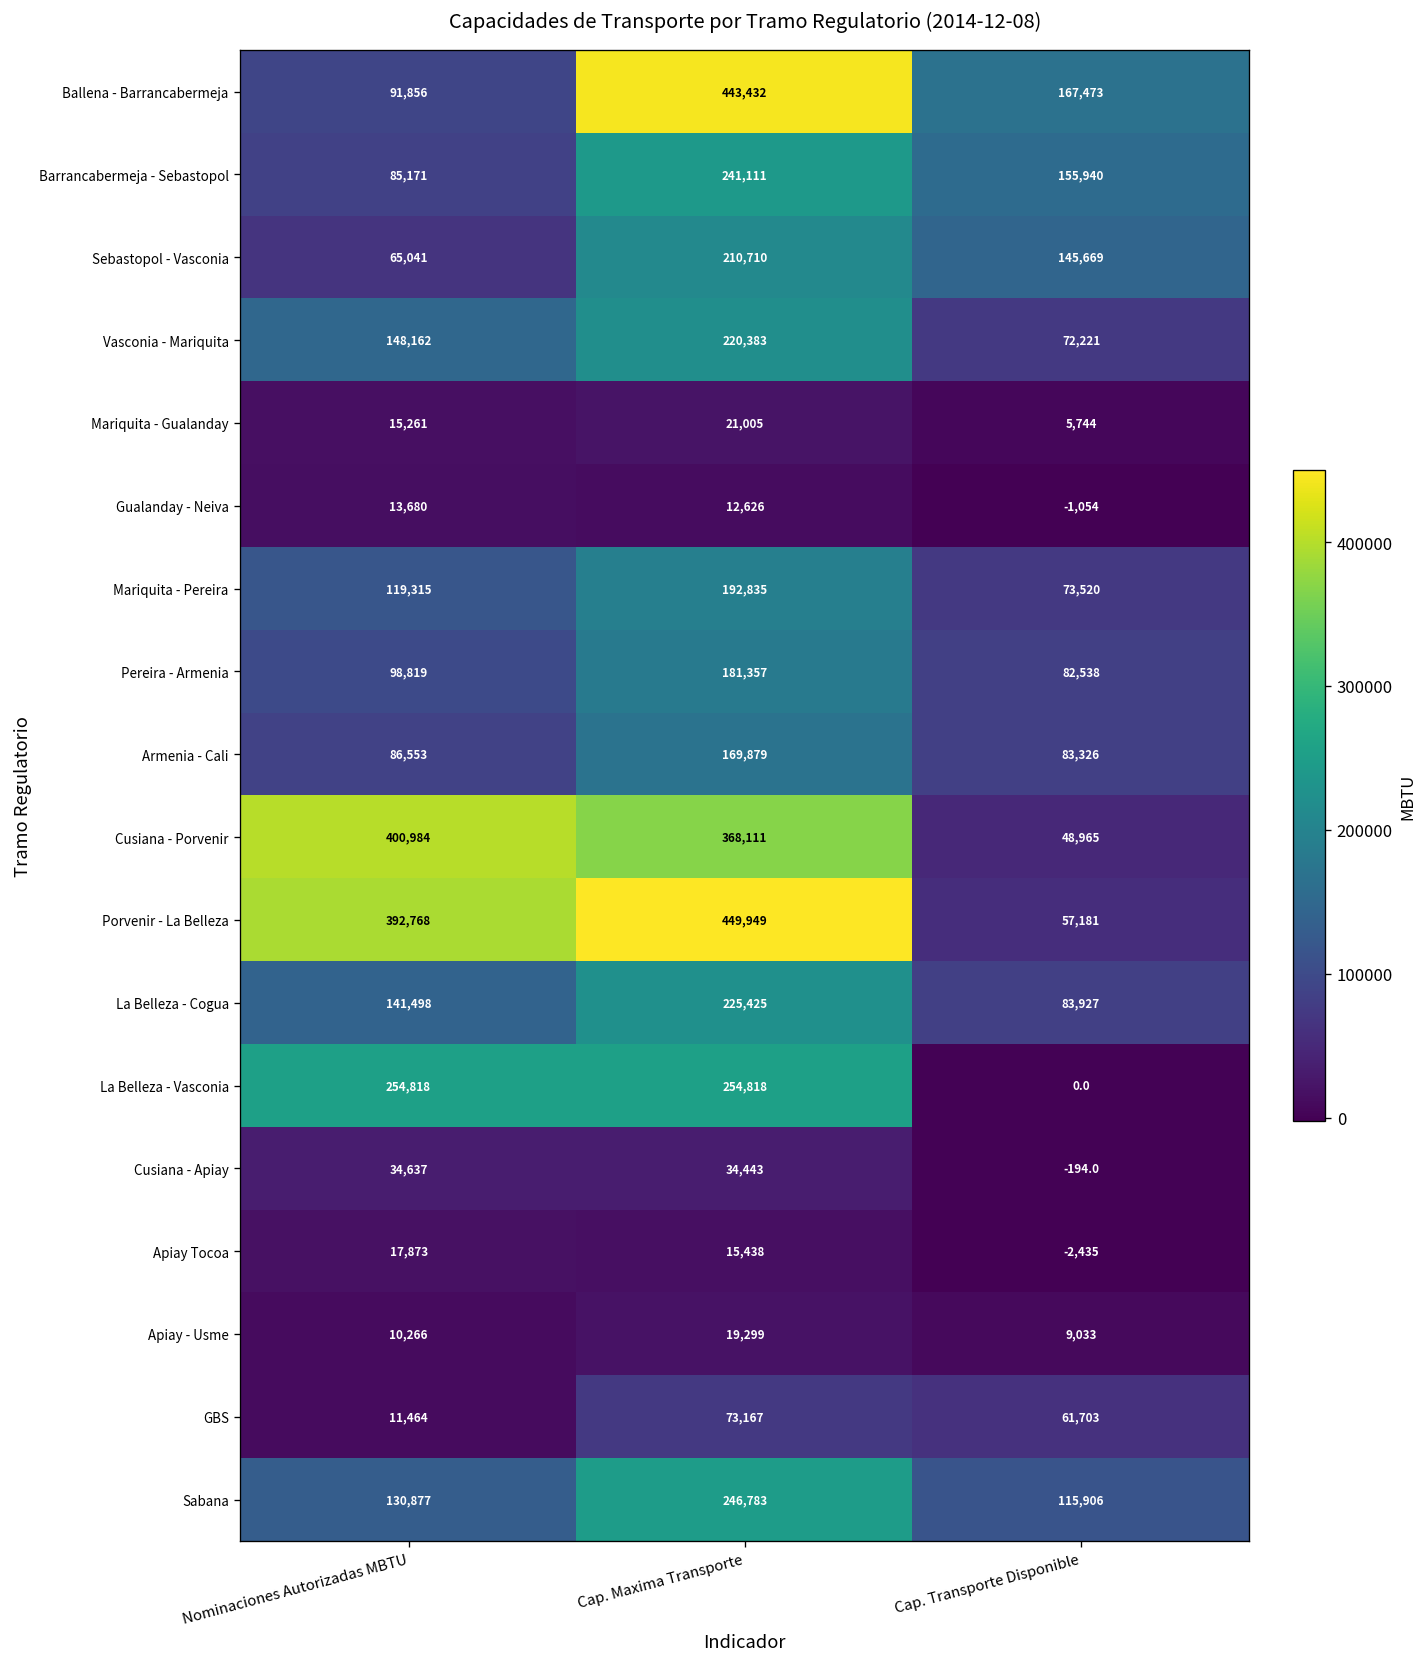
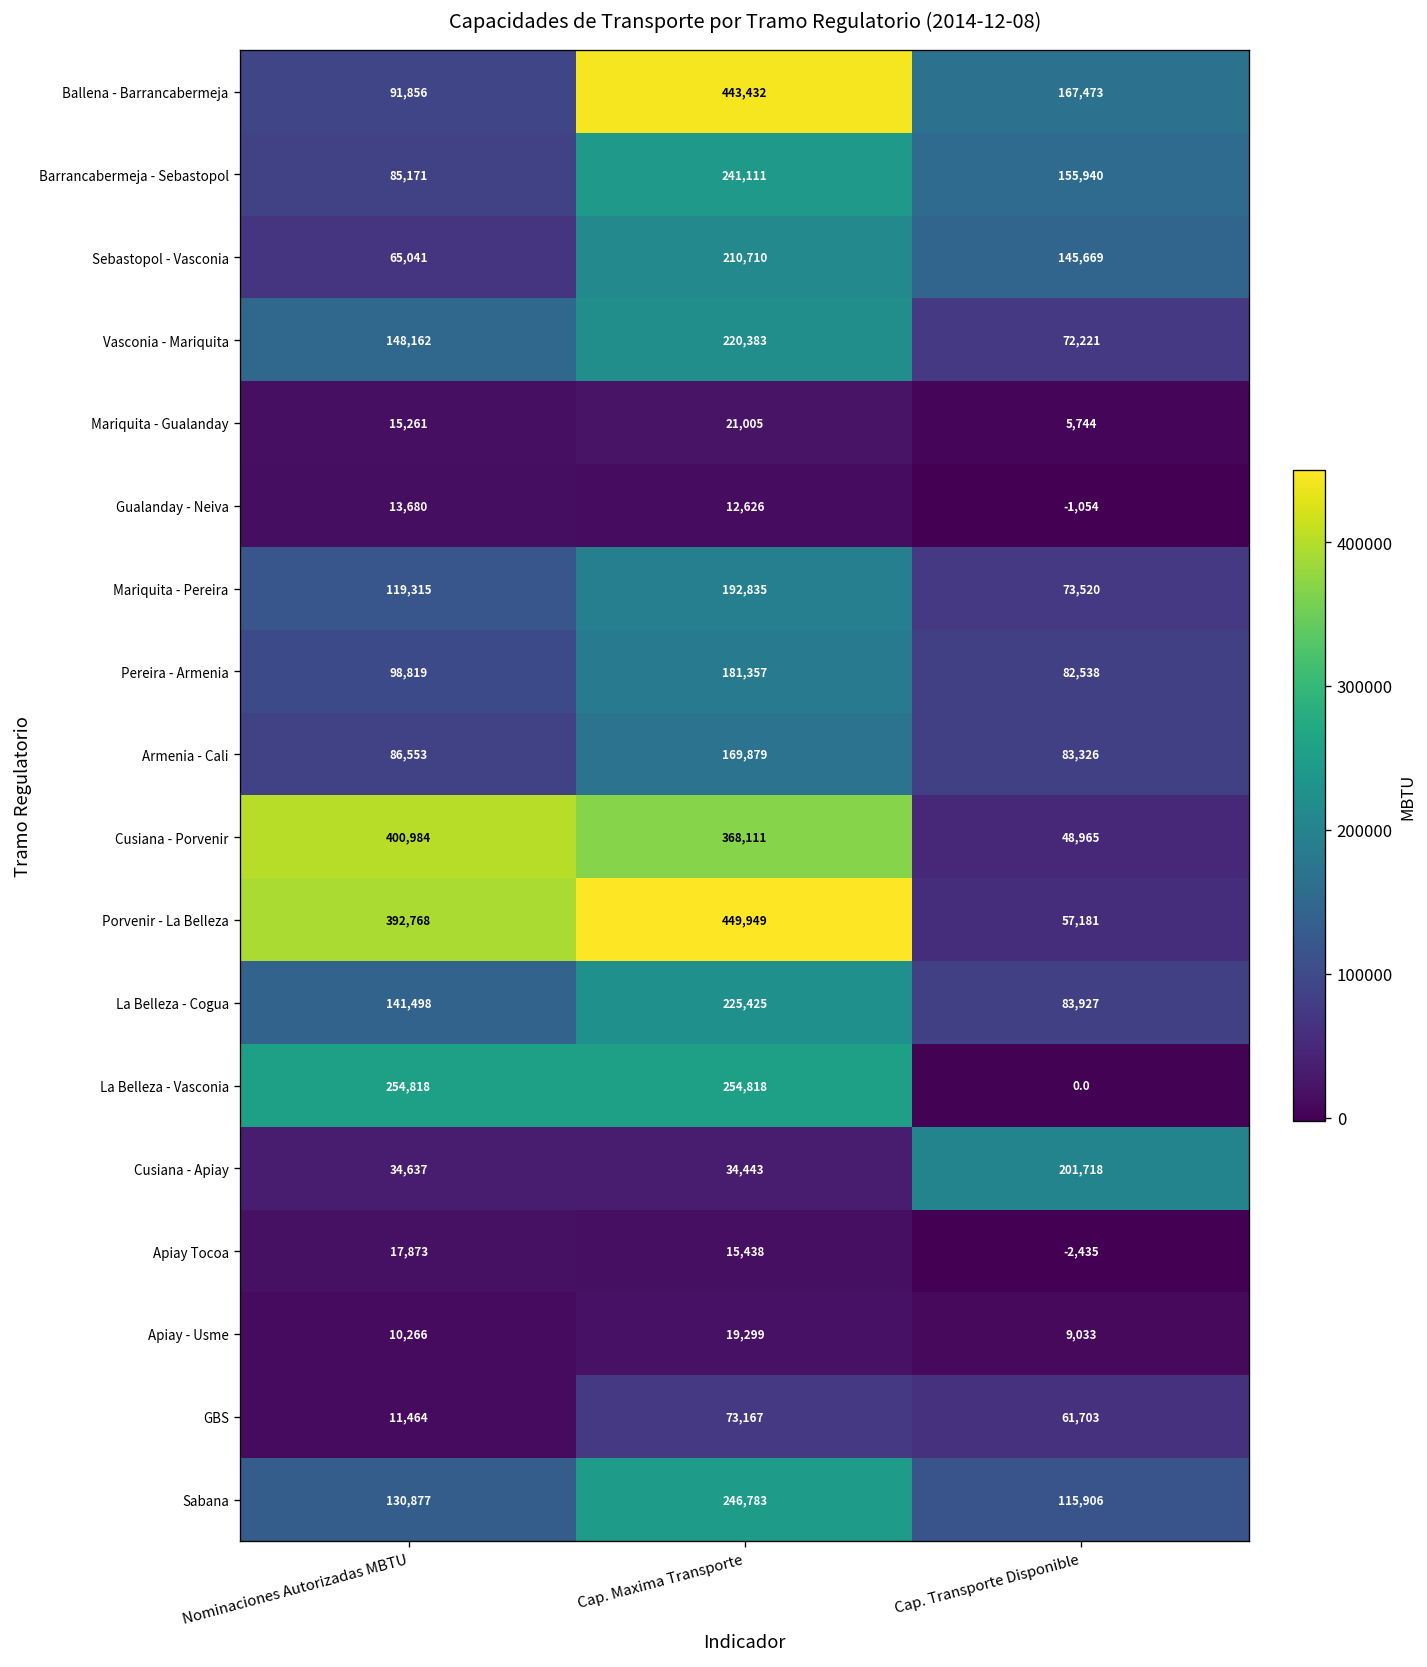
Cusiana - Apiay, Cap. Transporte Disponible: -194.0 -> 201,718
